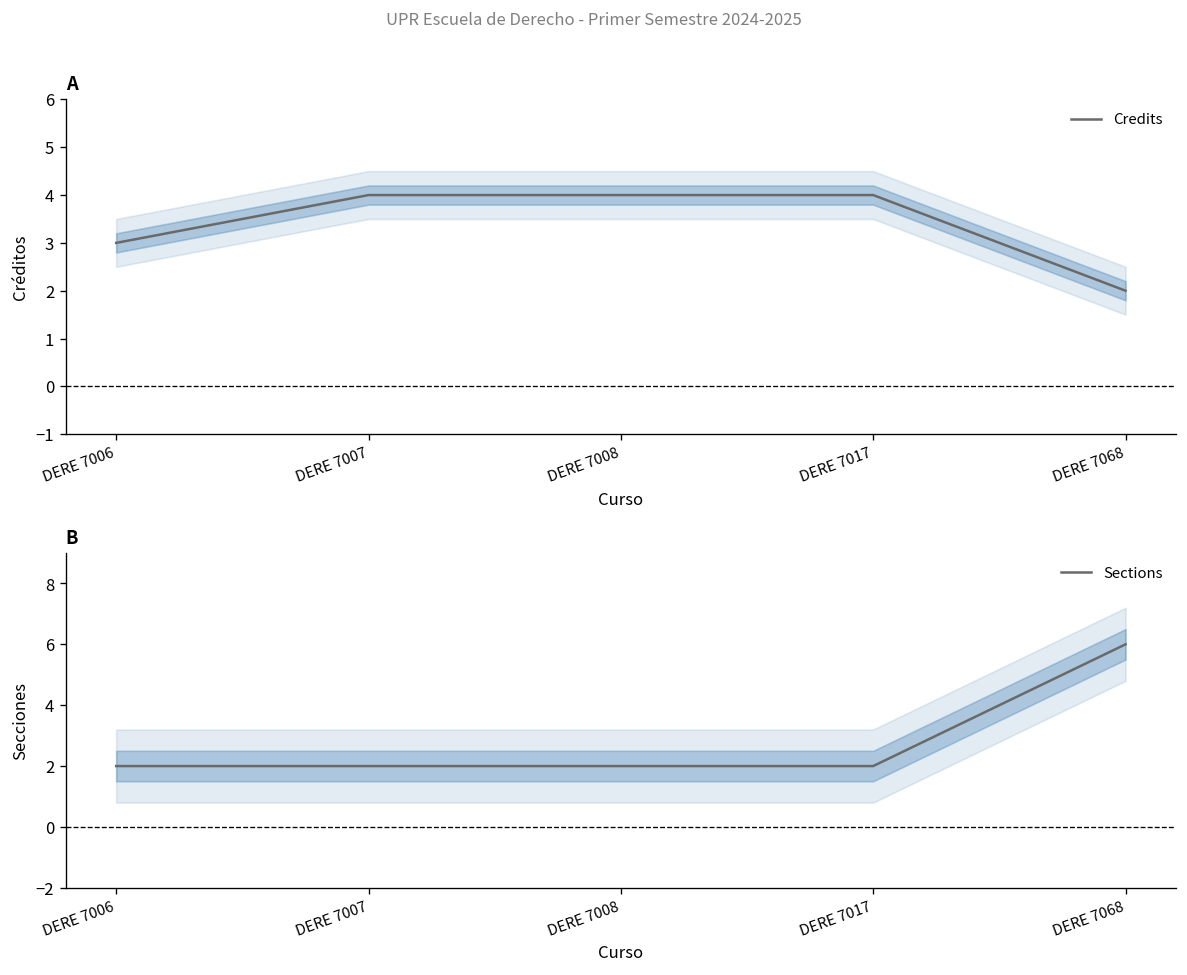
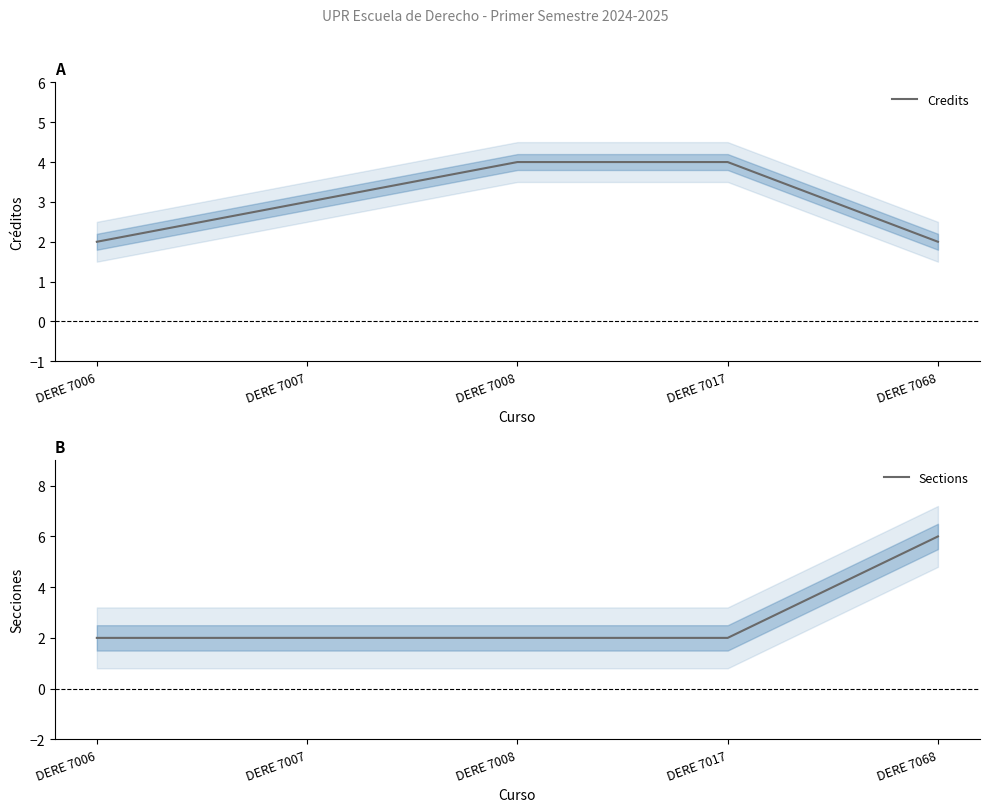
A, Credits, DERE 7006: 3 -> 2
A, Credits, DERE 7007: 4 -> 3
